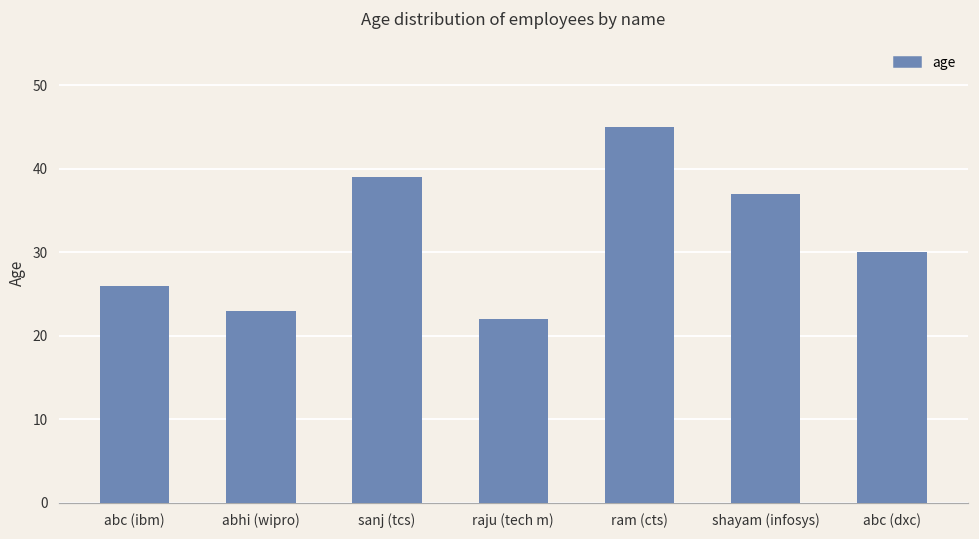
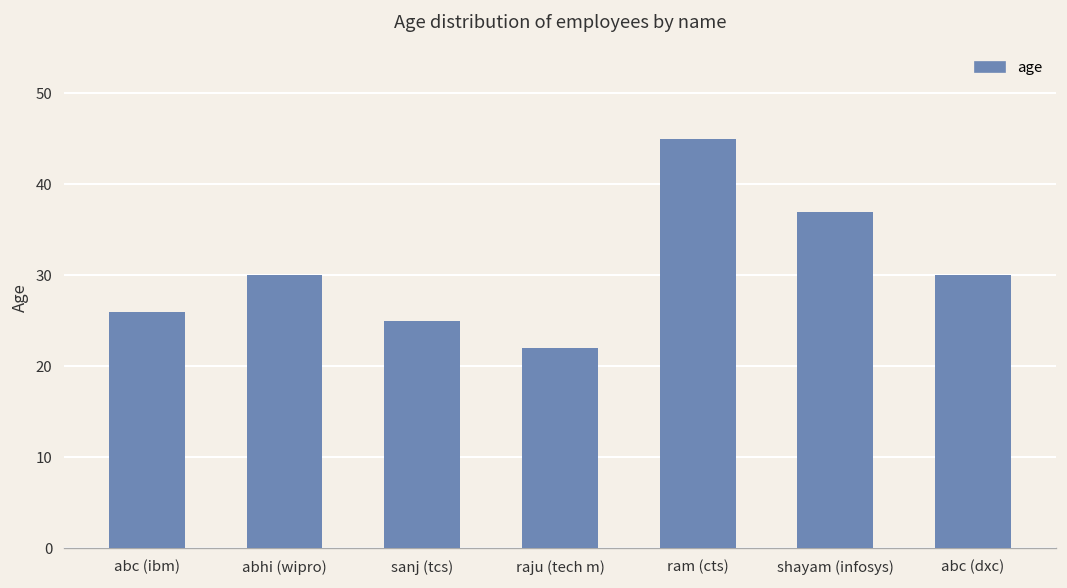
abhi (wipro): 23 -> 30
sanj (tcs): 39 -> 25
